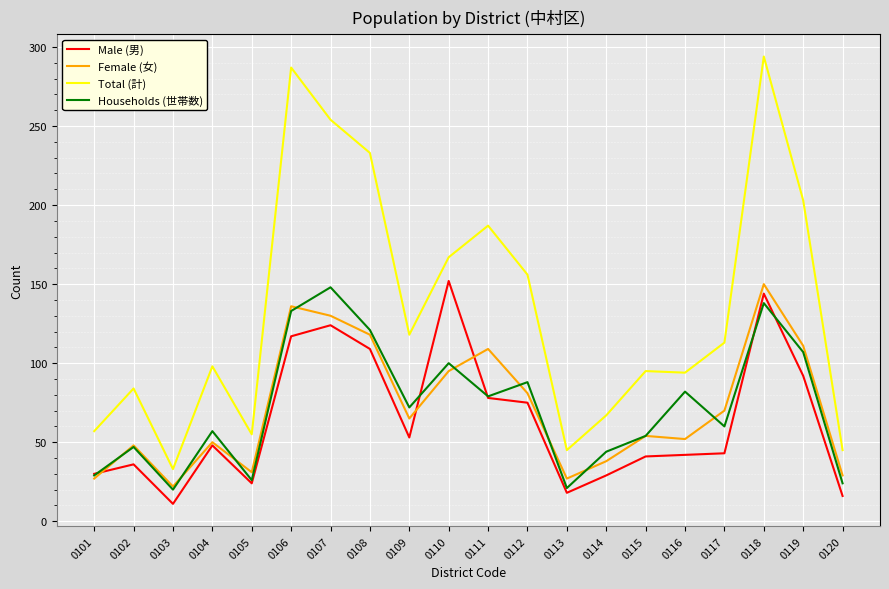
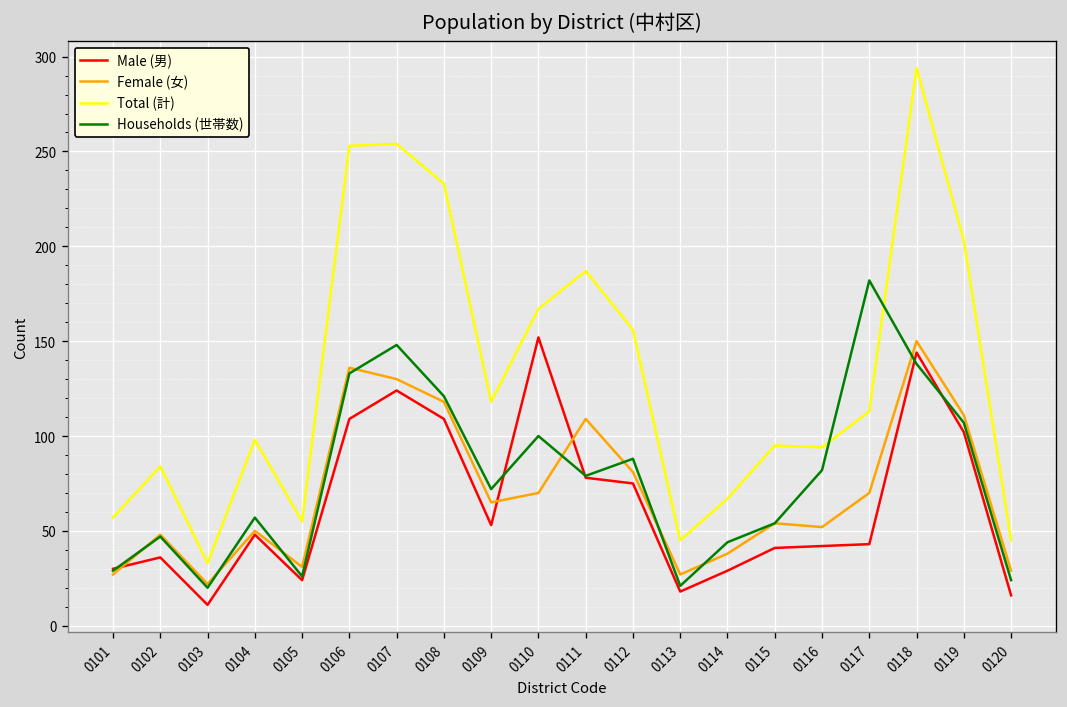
Male (男), 0106: 117 -> 109
Total (計), 0106: 287 -> 253
Female (女), 0110: 95 -> 70
Households (世帯数), 0117: 60 -> 182
Male (男), 0119: 92 -> 102
